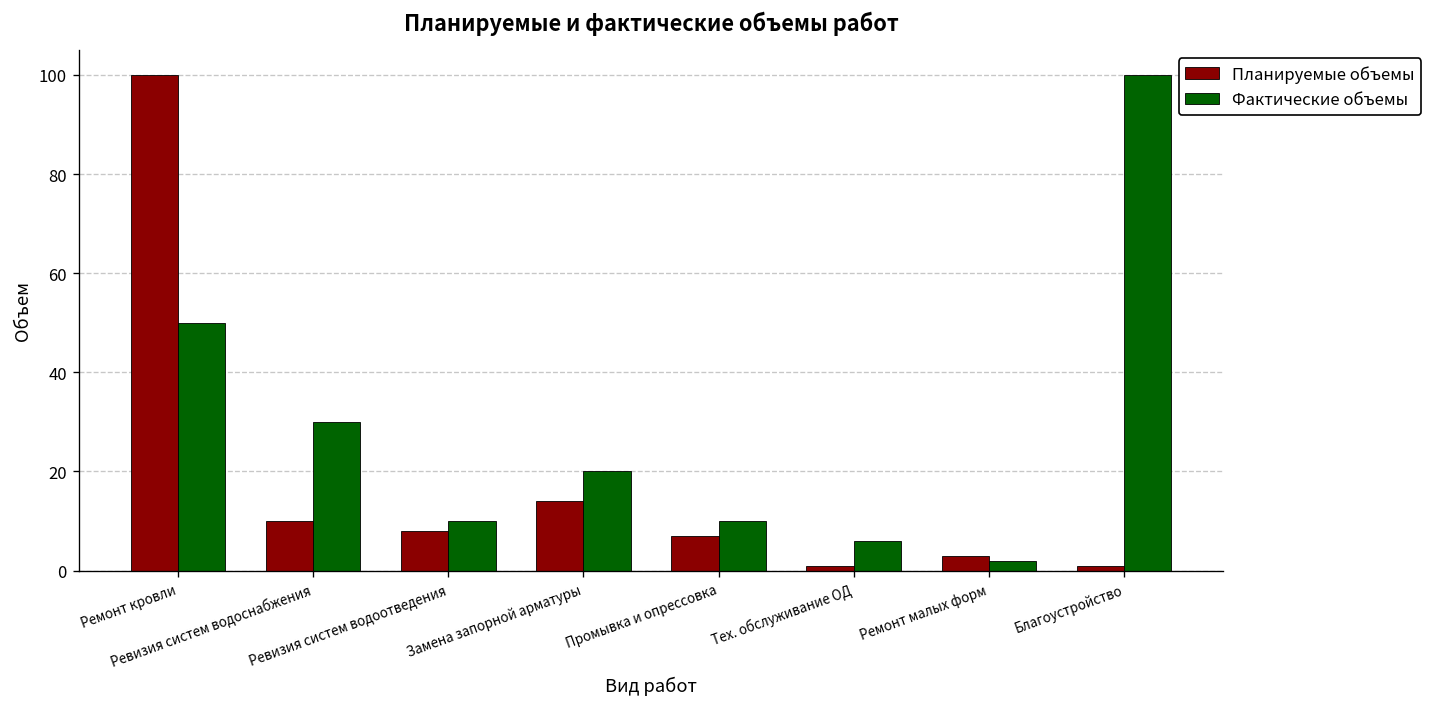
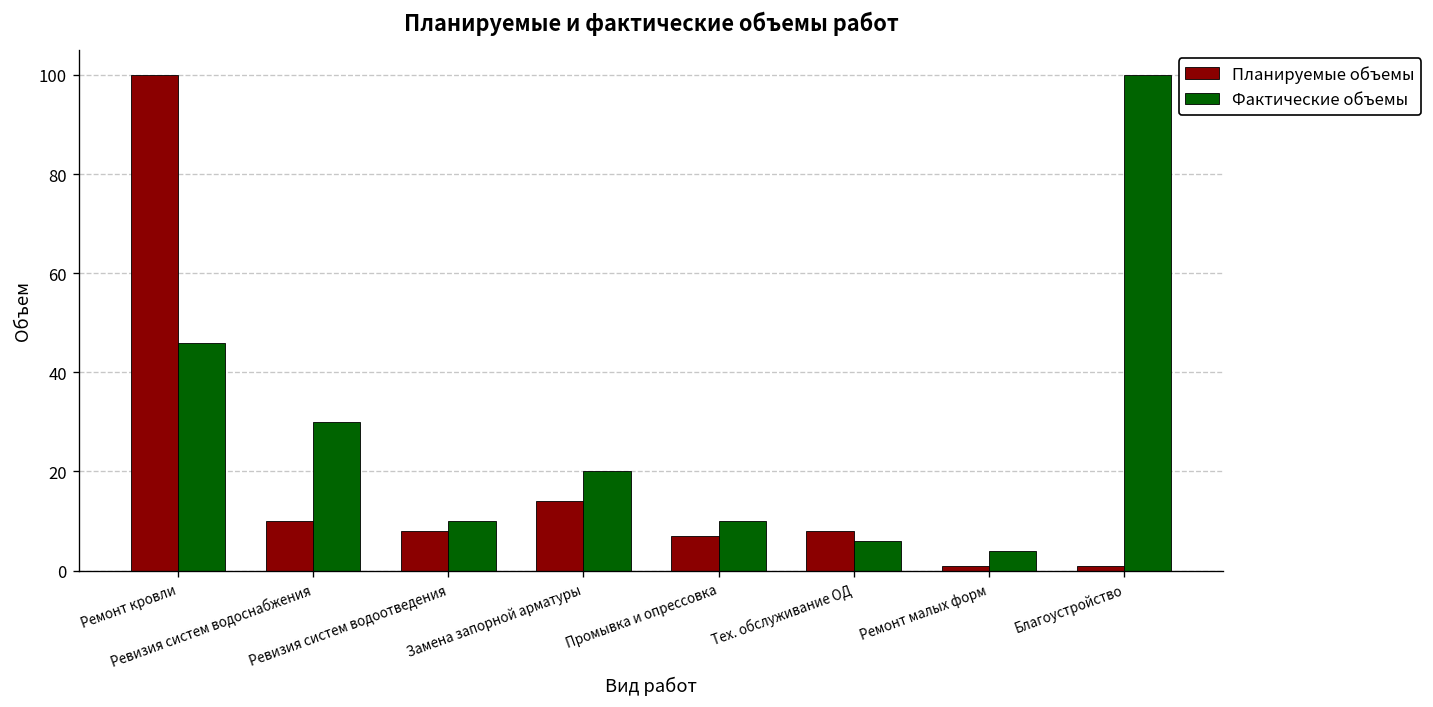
Фактические объемы, Ремонт кровли: 50 -> 46
Планируемые объемы, Тех. обслуживание ОД: 1 -> 8
Планируемые объемы, Ремонт малых форм: 3 -> 1
Фактические объемы, Ремонт малых форм: 2 -> 4
